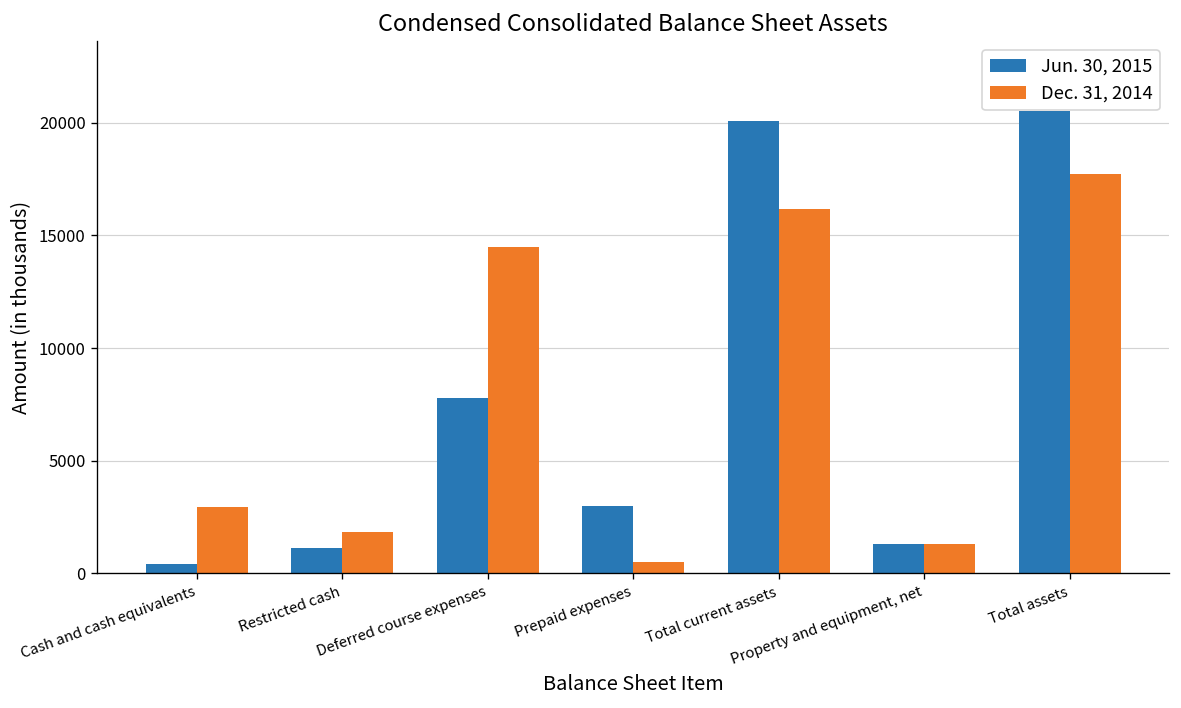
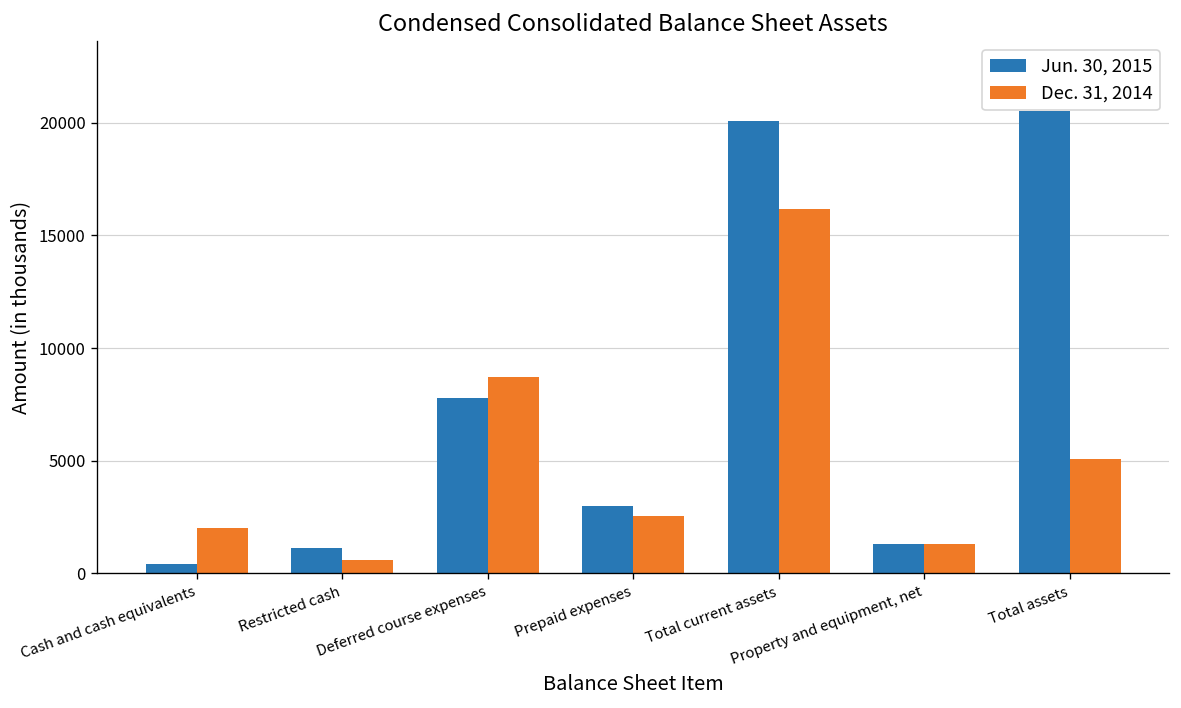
Dec. 31, 2014, Cash and cash equivalents: 2900 -> 2000
Dec. 31, 2014, Restricted cash: 1800 -> 600
Dec. 31, 2014, Deferred course expenses: 14500 -> 8700
Dec. 31, 2014, Prepaid expenses: 500 -> 2500
Dec. 31, 2014, Total assets: 17700 -> 5100
